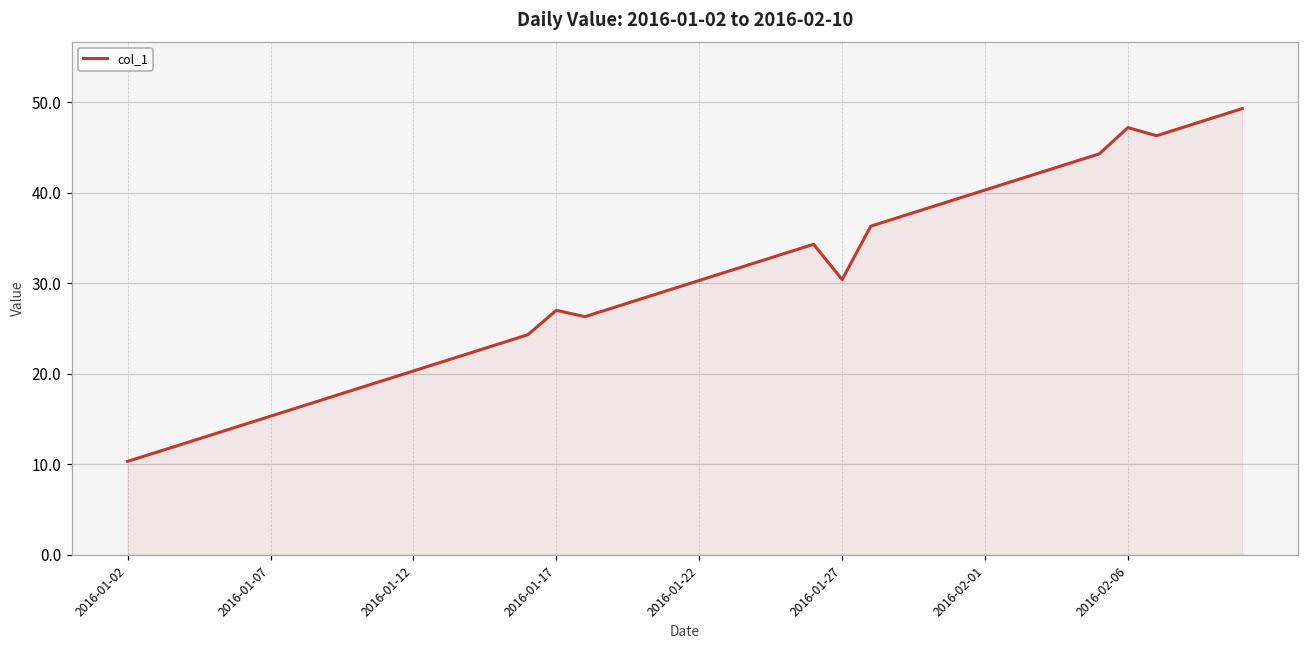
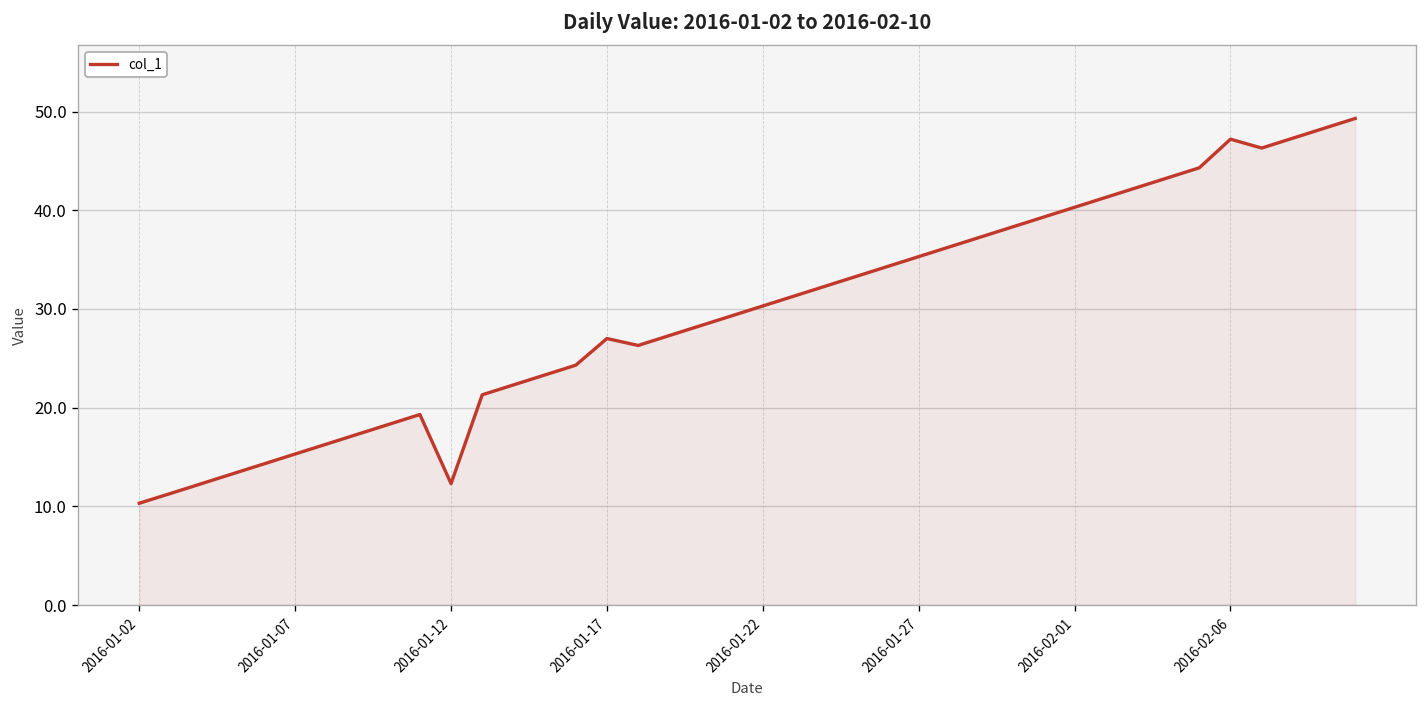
2016-01-12: 20 -> 12
2016-01-27: 30 -> 35
